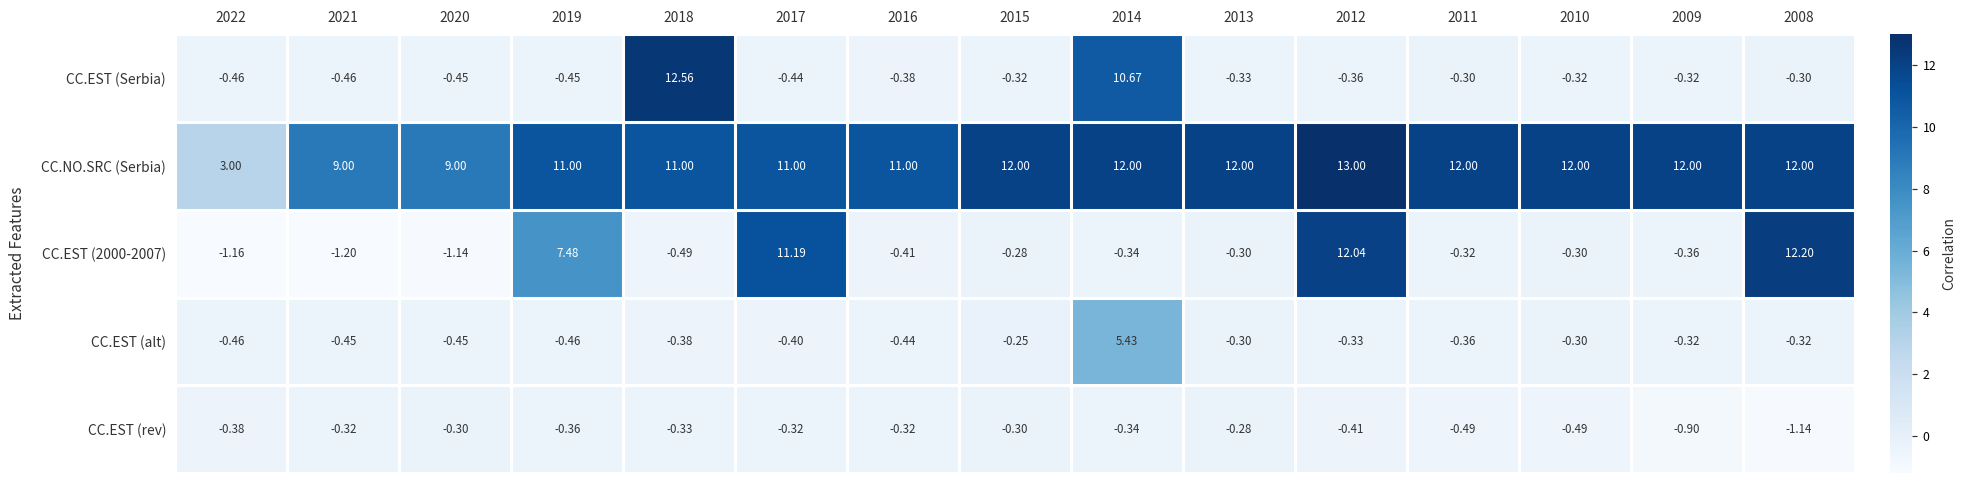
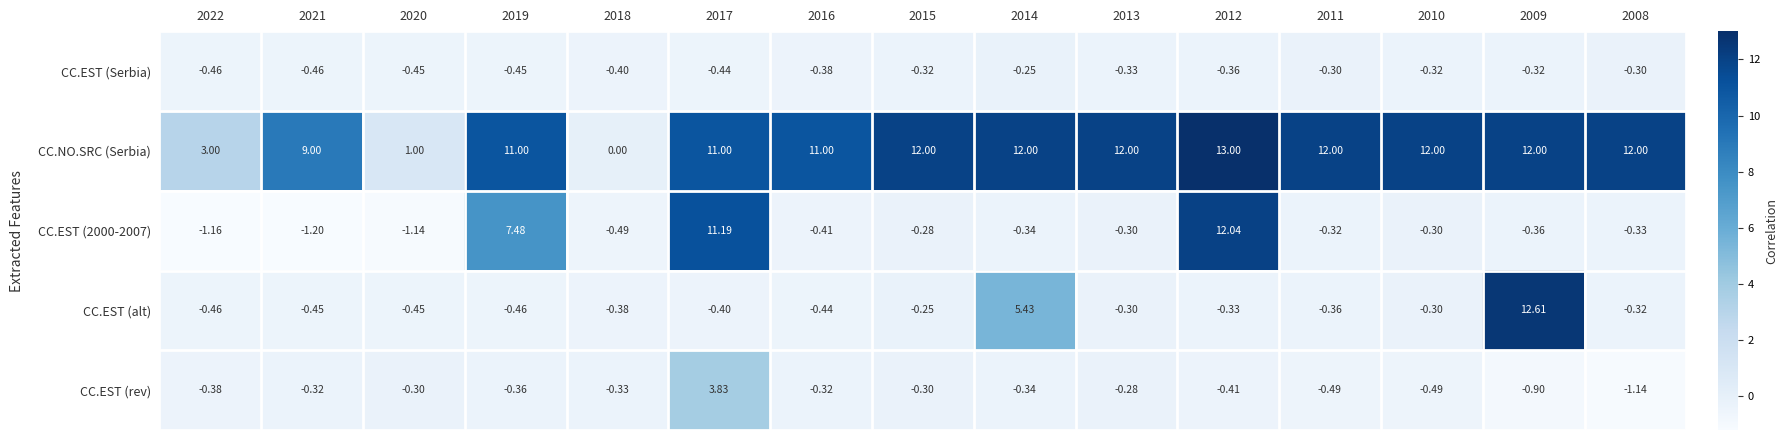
CC.EST (Serbia), 2018: 12.56 -> -0.40
CC.EST (Serbia), 2014: 10.67 -> -0.25
CC.NO.SRC (Serbia), 2020: 9.00 -> 1.00
CC.NO.SRC (Serbia), 2018: 11.00 -> 0.00
CC.EST (2000-2007), 2008: 12.20 -> -0.33
CC.EST (alt), 2009: -0.32 -> 12.61
CC.EST (rev), 2017: -0.32 -> 3.83
